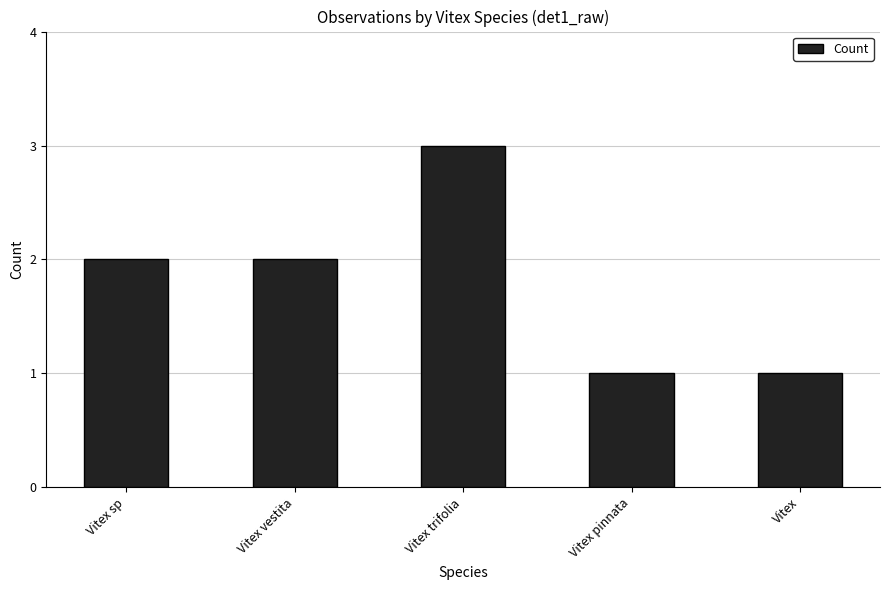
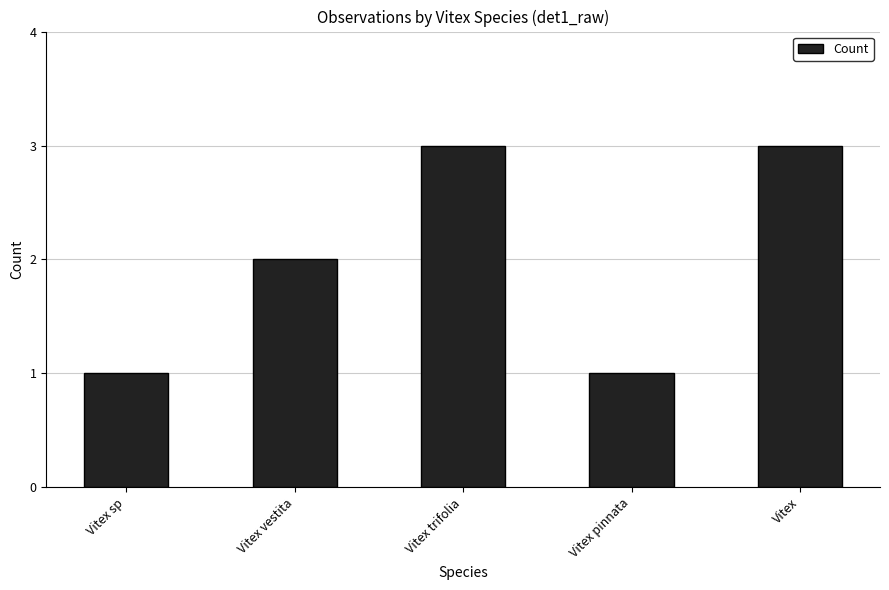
Vitex sp: 2 -> 1
Vitex: 1 -> 3
